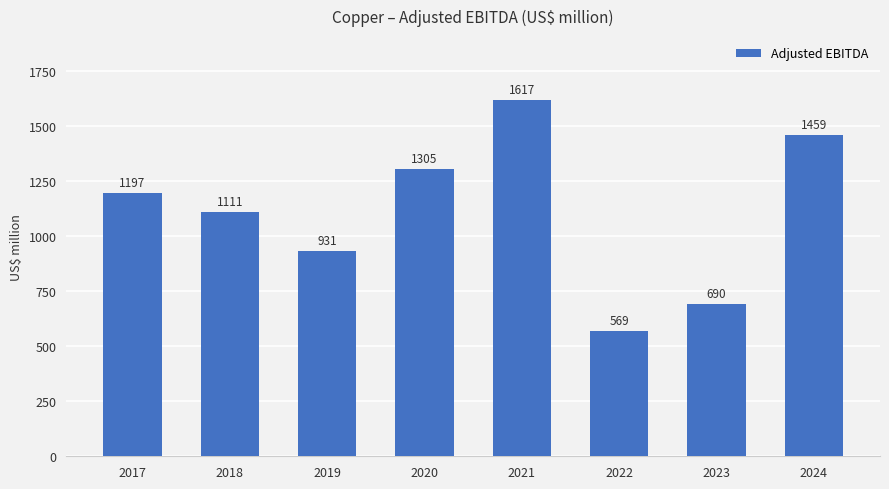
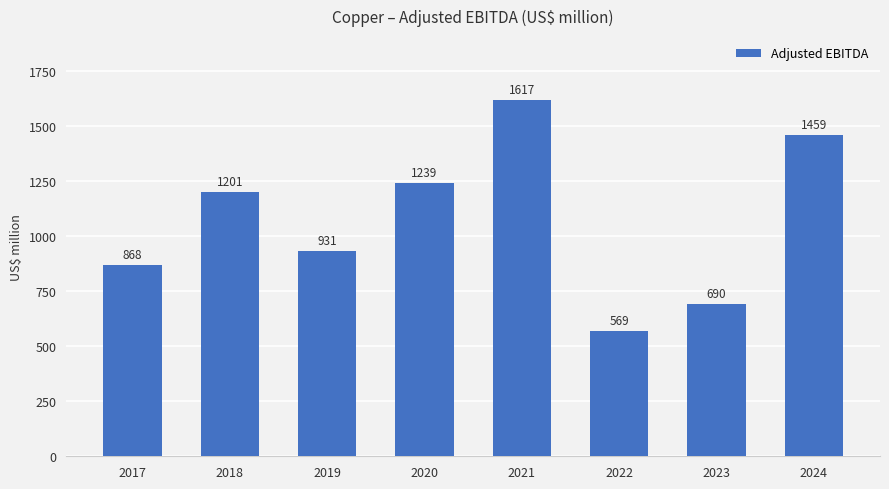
2017: 1197 -> 868
2018: 1111 -> 1201
2020: 1305 -> 1239
